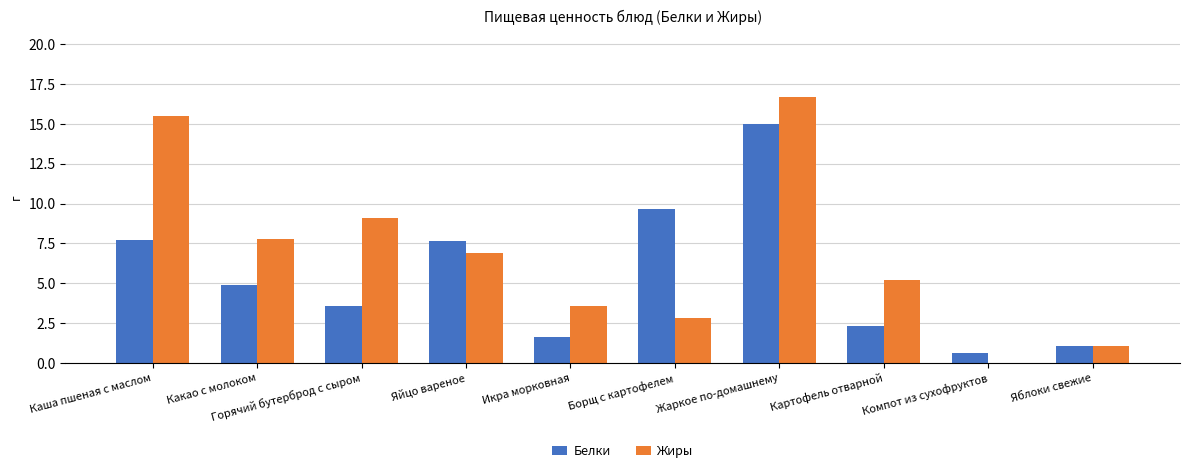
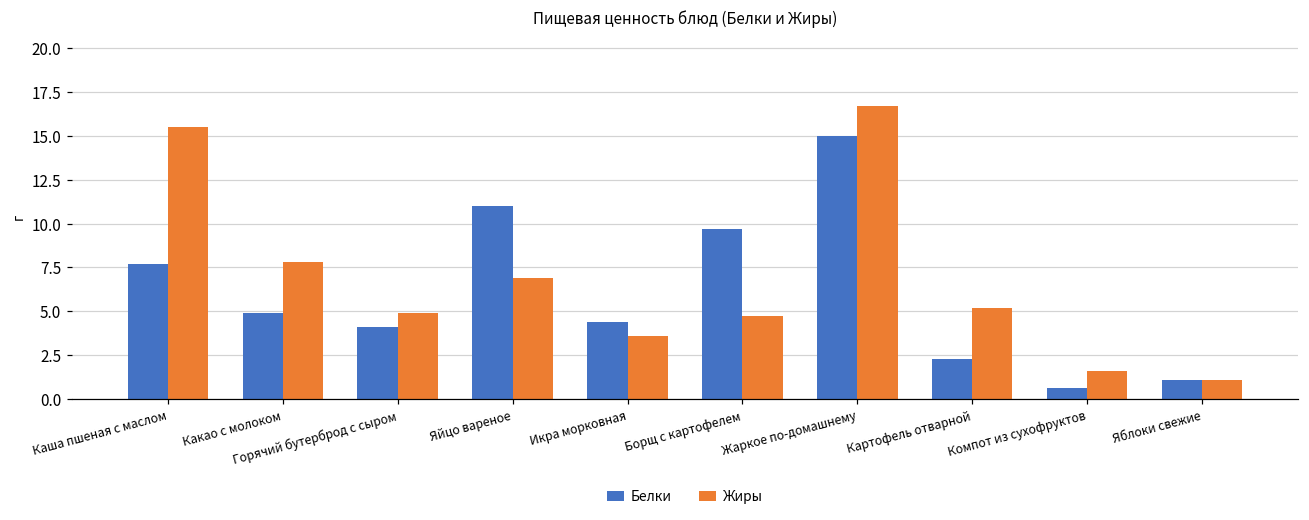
Белки, Горячий бутерброд с сыром: 3.6 -> 4.1
Жиры, Горячий бутерброд с сыром: 9.1 -> 4.9
Белки, Яйцо вареное: 7.7 -> 11.0
Белки, Икра морковная: 1.6 -> 4.4
Жиры, Борщ с картофелем: 2.8 -> 4.7
Жиры, Компот из сухофруктов: 0.0 -> 1.6
